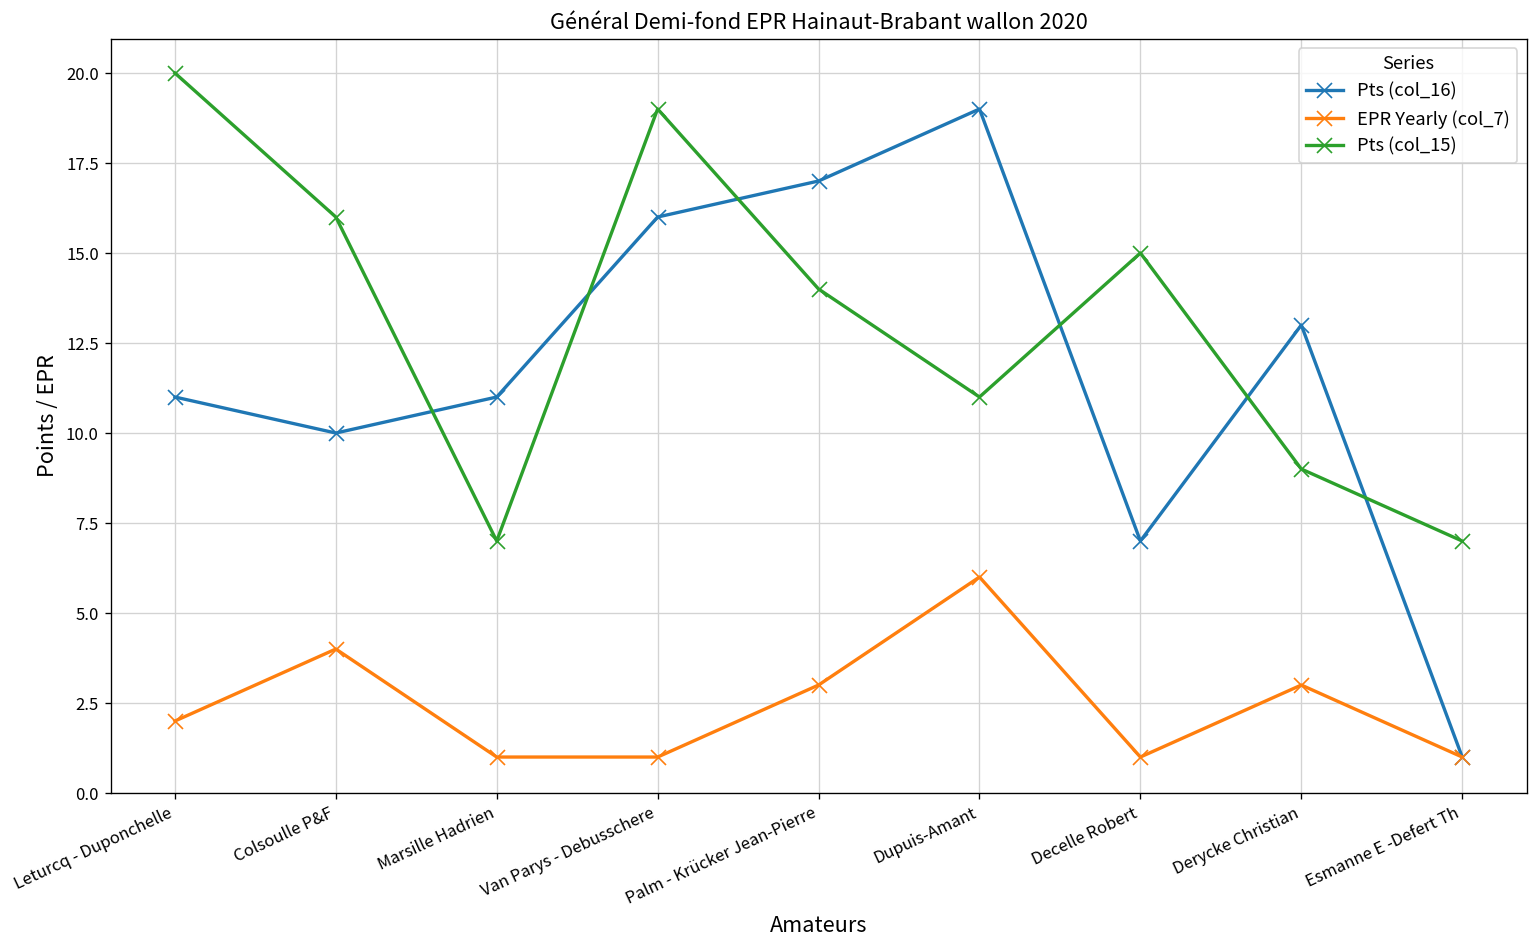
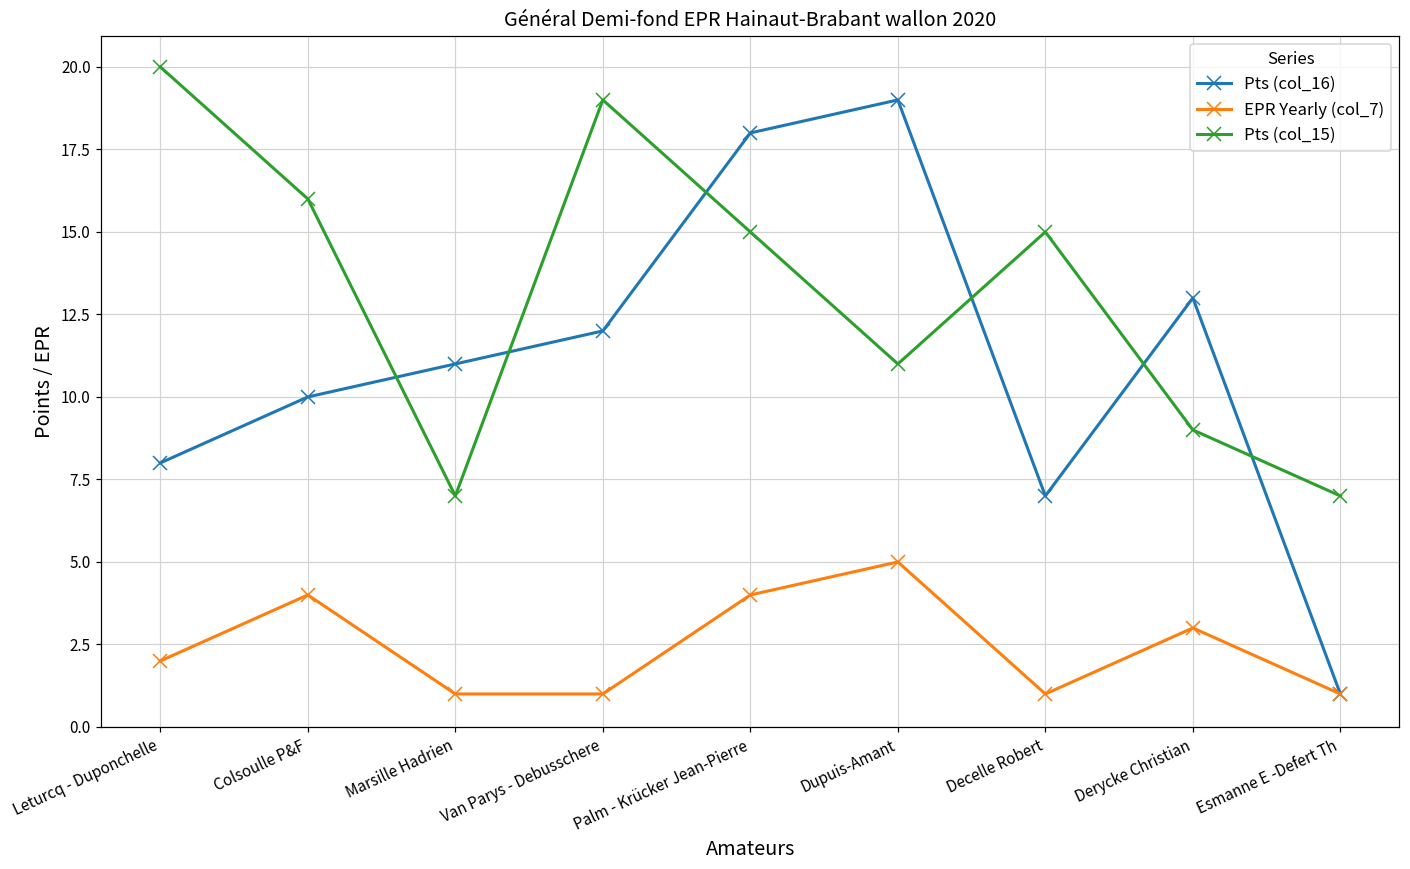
Pts (col_16), Leturcq - Duponchelle: 11 -> 8
Pts (col_16), Van Parys - Debusschere: 16 -> 12
Pts (col_16), Palm - Krücker Jean-Pierre: 17 -> 18
EPR Yearly (col_7), Palm - Krücker Jean-Pierre: 3 -> 4
Pts (col_15), Palm - Krücker Jean-Pierre: 14 -> 15
EPR Yearly (col_7), Dupuis-Amant: 6 -> 5
